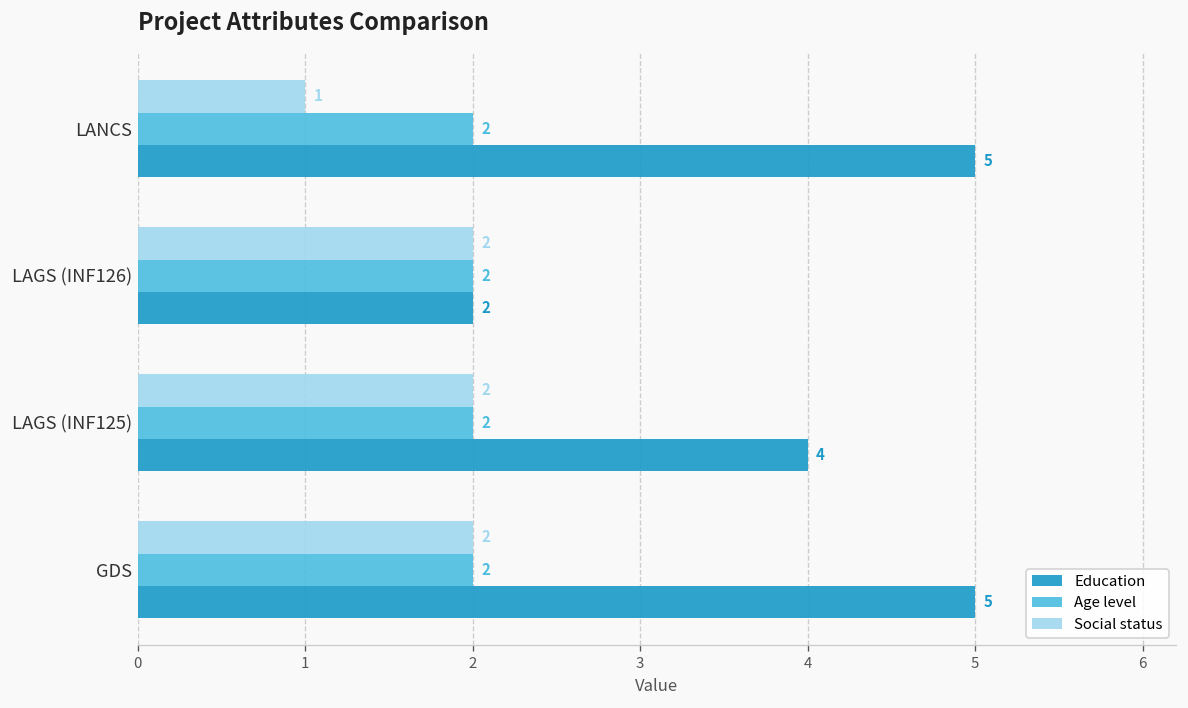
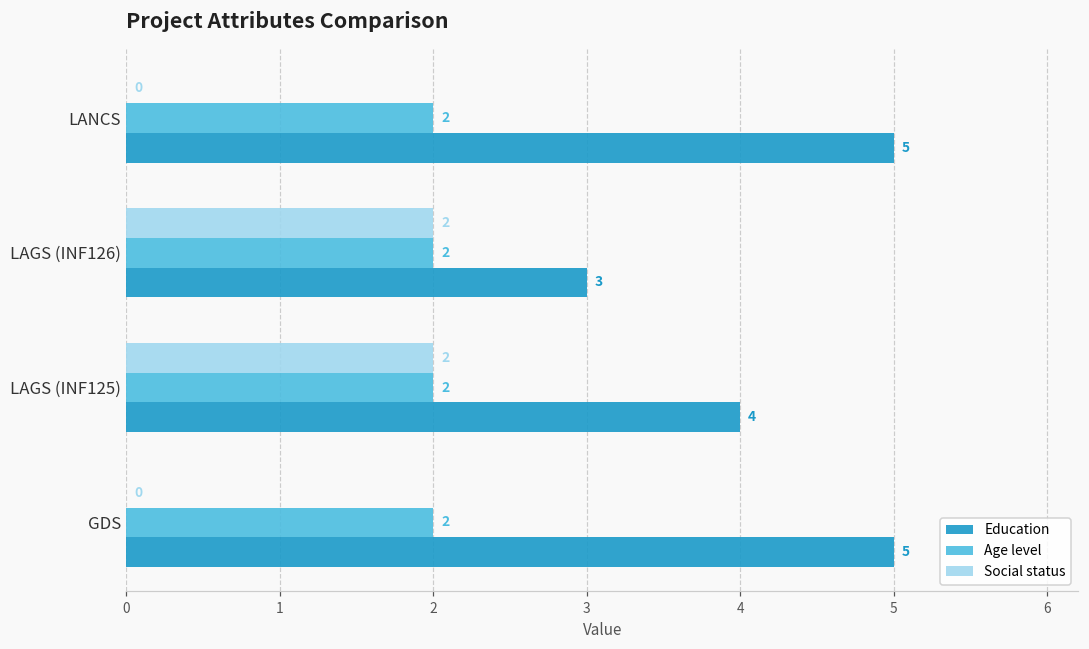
Social status, LANCS: 1 -> 0
Education, LAGS (INF126): 2 -> 3
Social status, GDS: 2 -> 0
